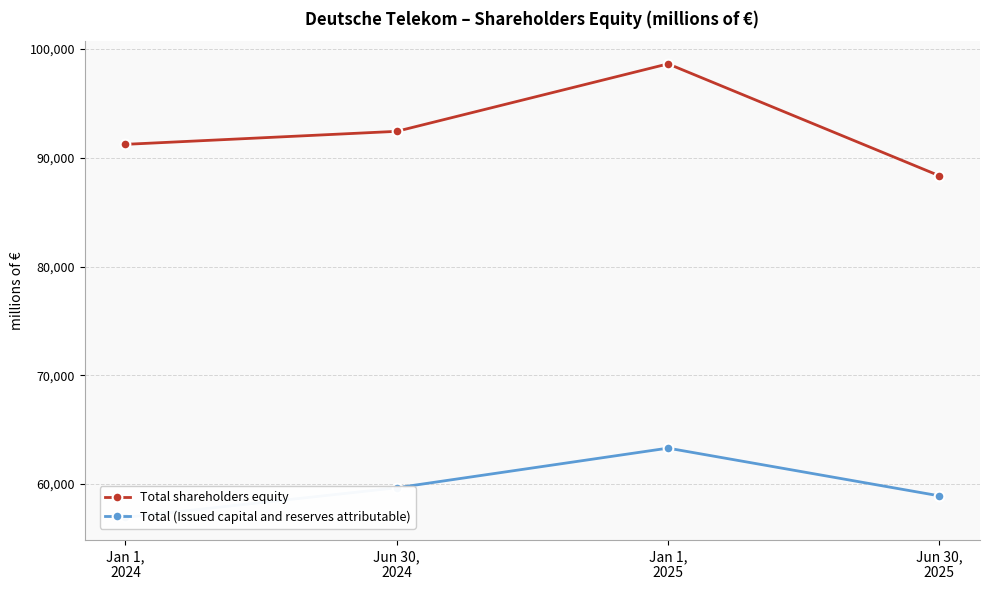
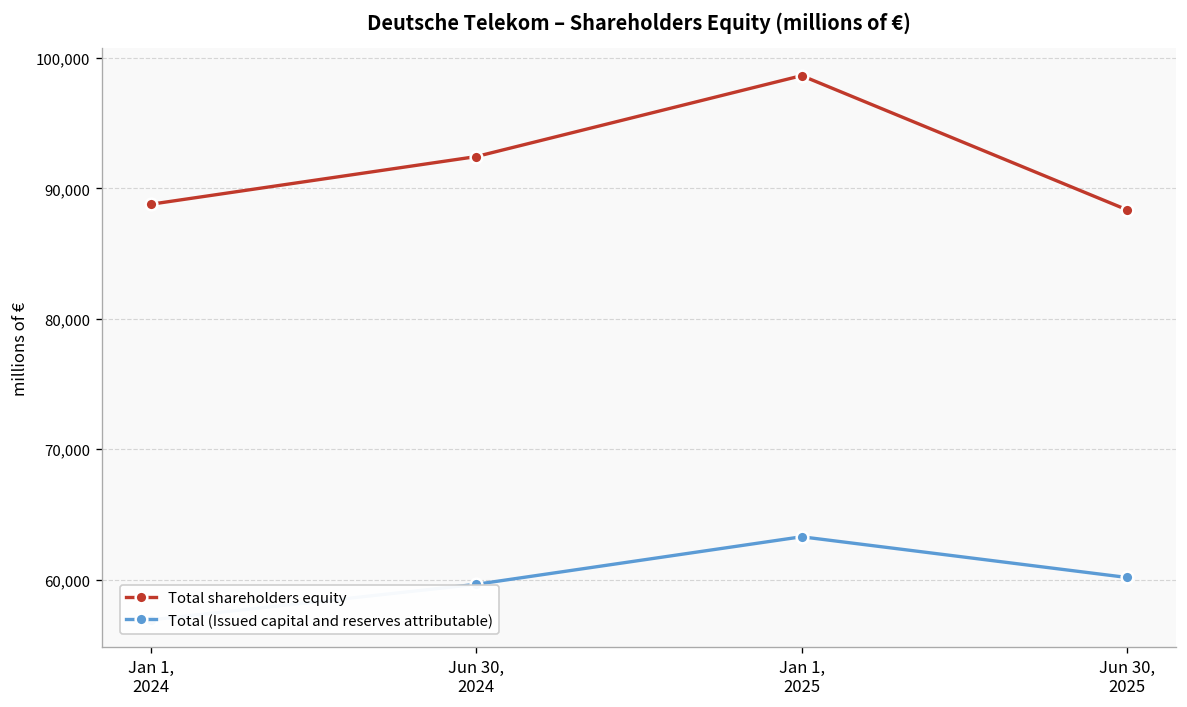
Total shareholders equity, Jan 1, 2024: 91,200 -> 88,800
Total (Issued capital and reserves attributable), Jun 30, 2025: 58,900 -> 60,200
